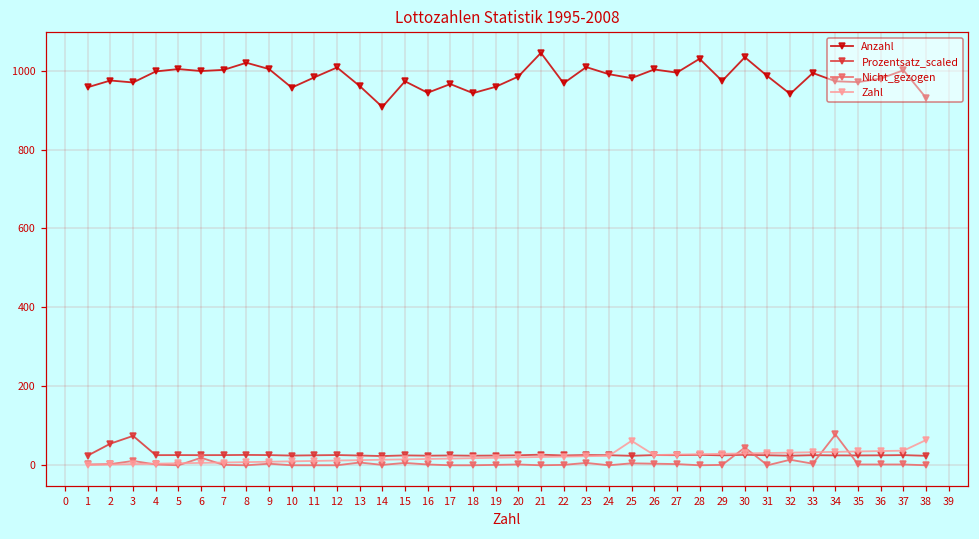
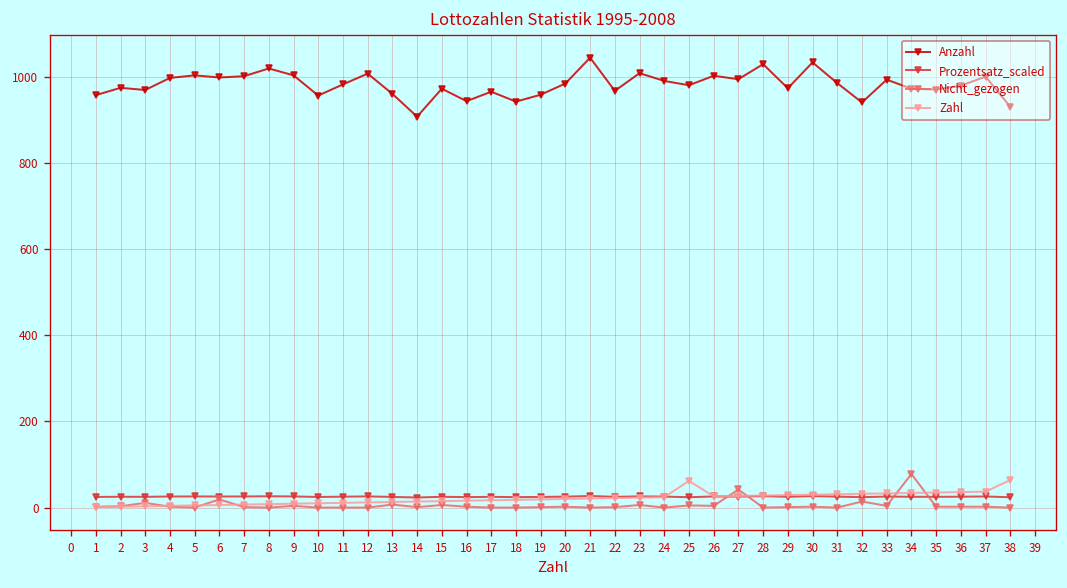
Prozentsatz_scaled, 2: 50 -> 30
Prozentsatz_scaled, 3: 70 -> 20
Nicht_gezogen, 27: 0 -> 40
Nicht_gezogen, 30: 50 -> 0
